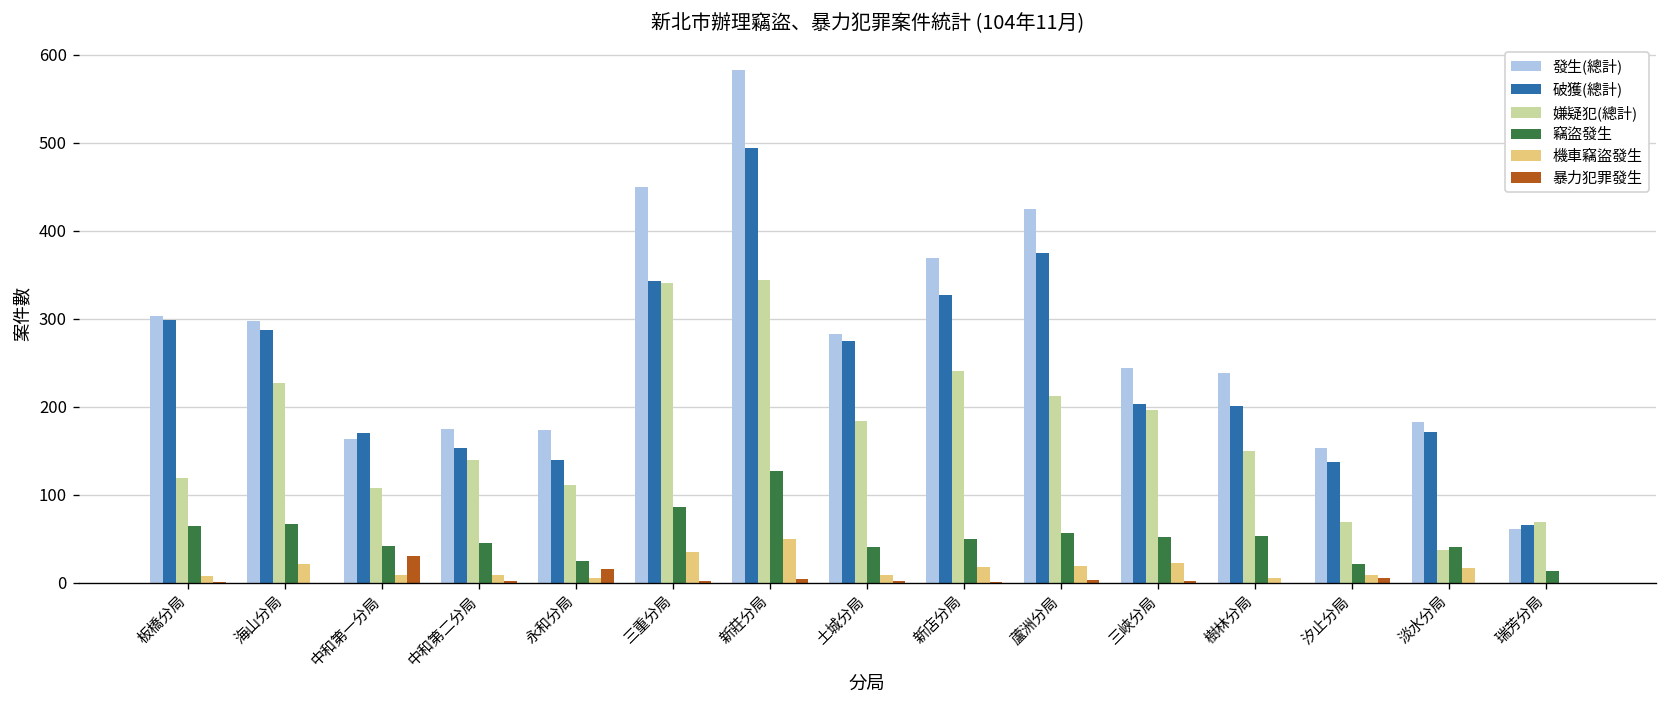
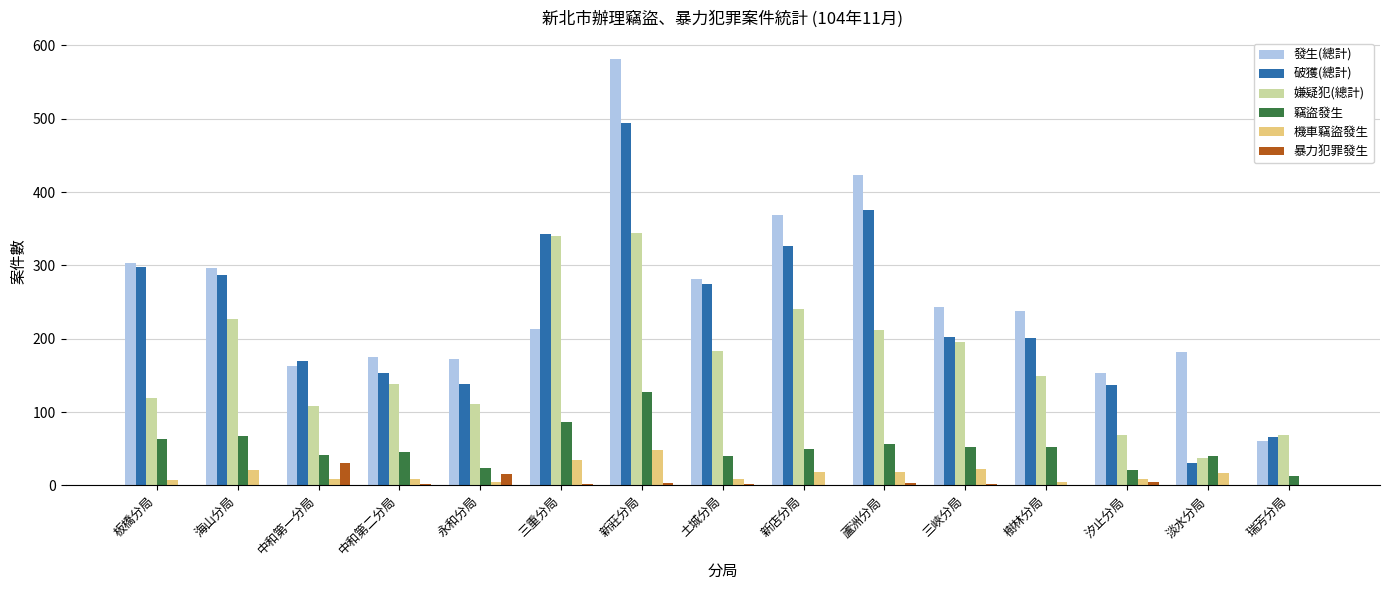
發生(總計), 三重分局: 450 -> 210
破獲(總計), 淡水分局: 170 -> 30
